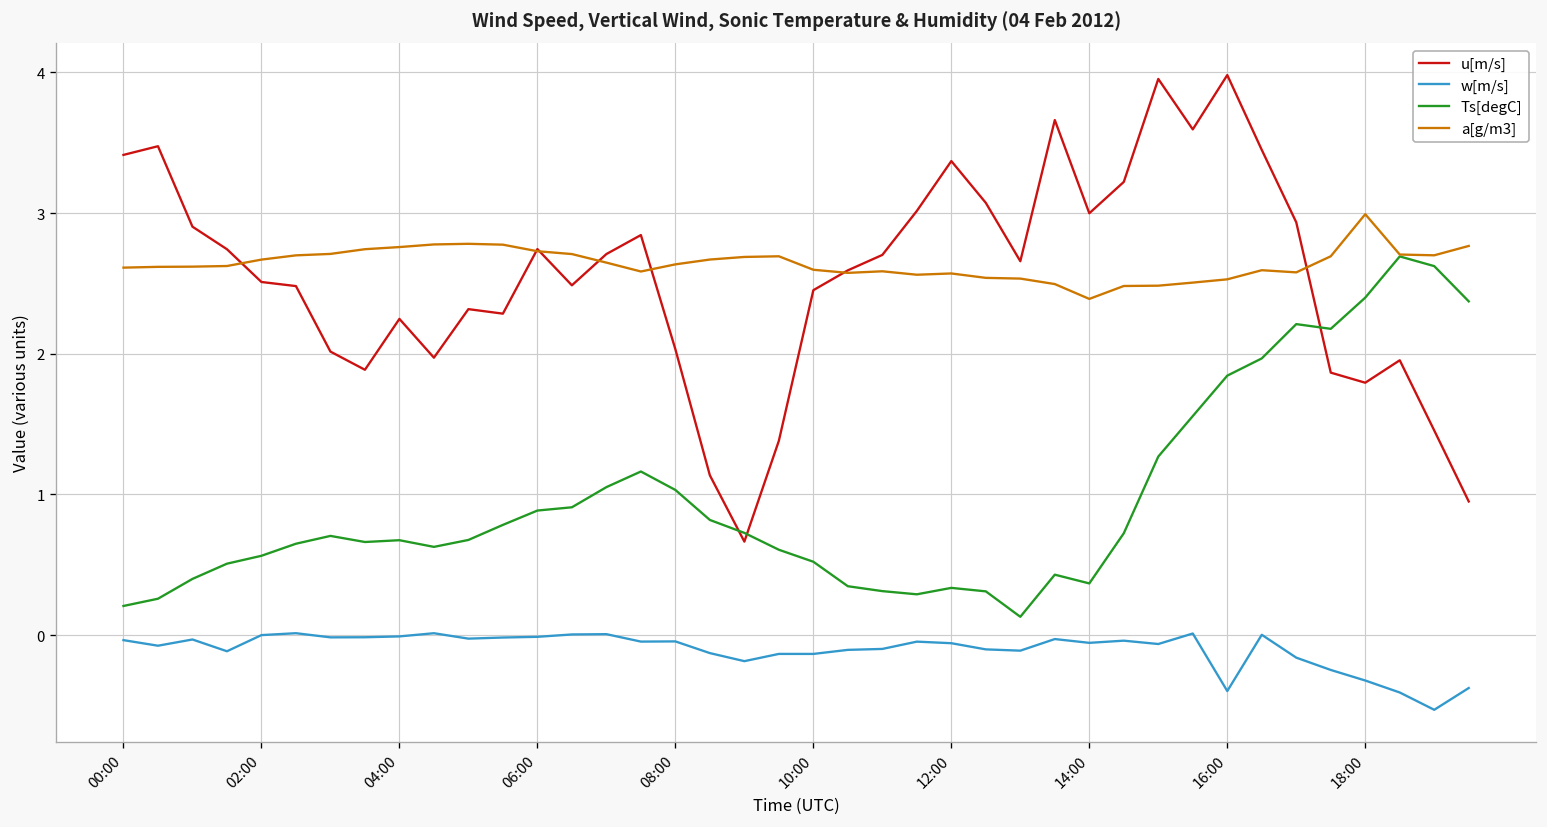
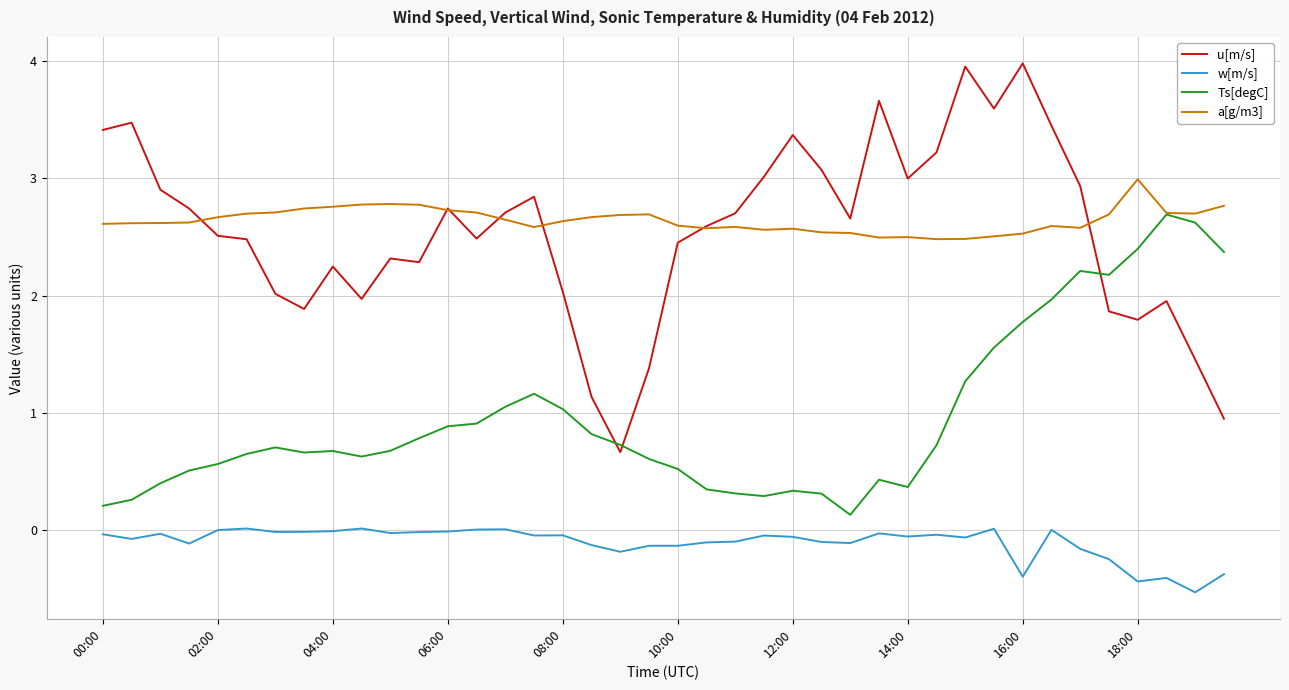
a[g/m3], 14:00: 2.39 -> 2.50
Ts[degC], 16:00: 1.84 -> 1.78
w[m/s], 18:00: -0.32 -> -0.44
